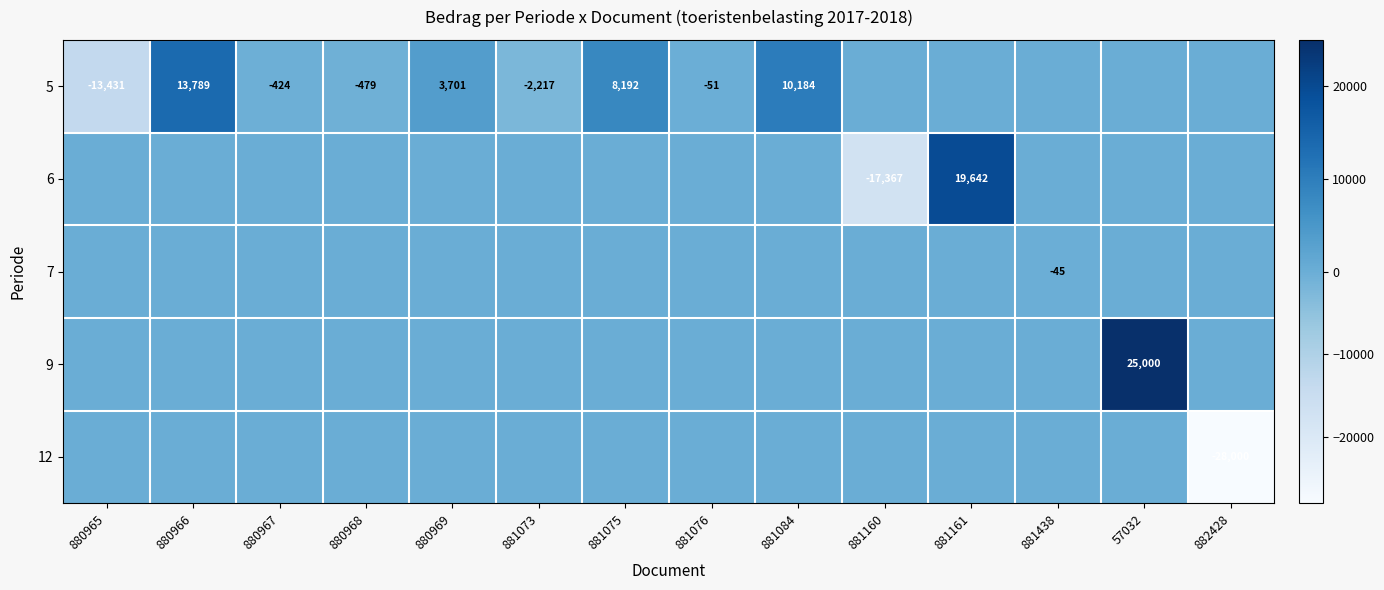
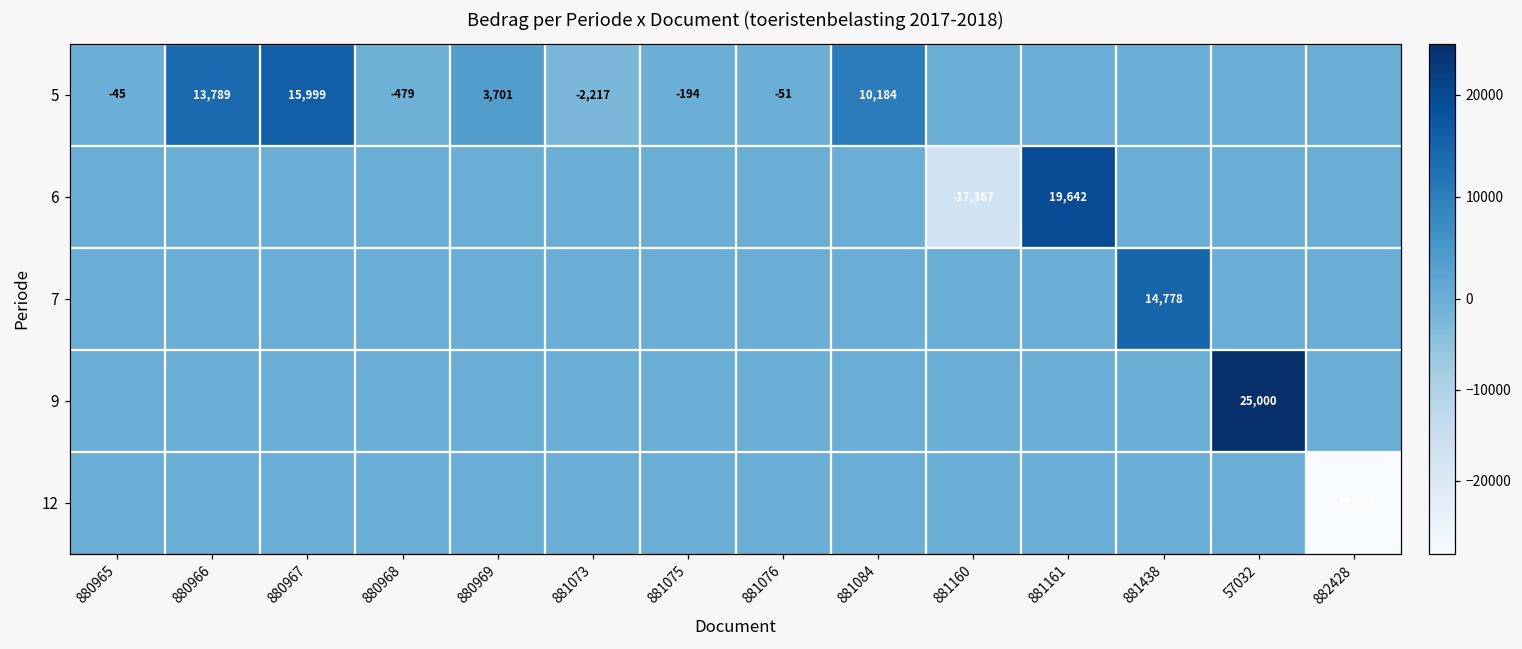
5, 880965: -13,431 -> -45
5, 880967: -424 -> 15,999
5, 881075: 8,192 -> -194
7, 881438: -45 -> 14,778
